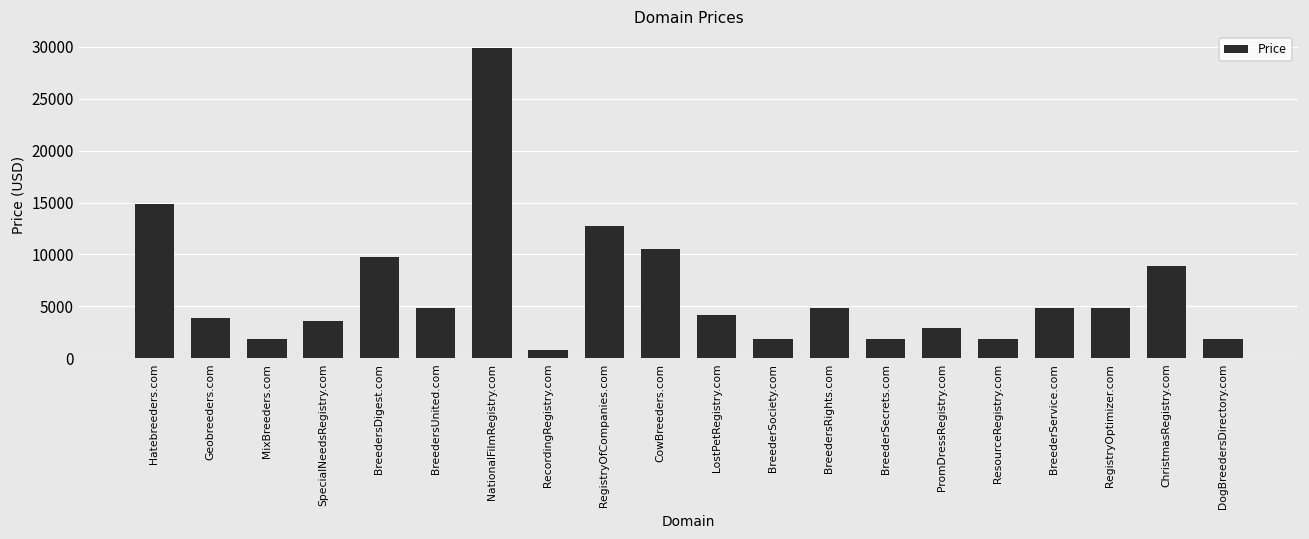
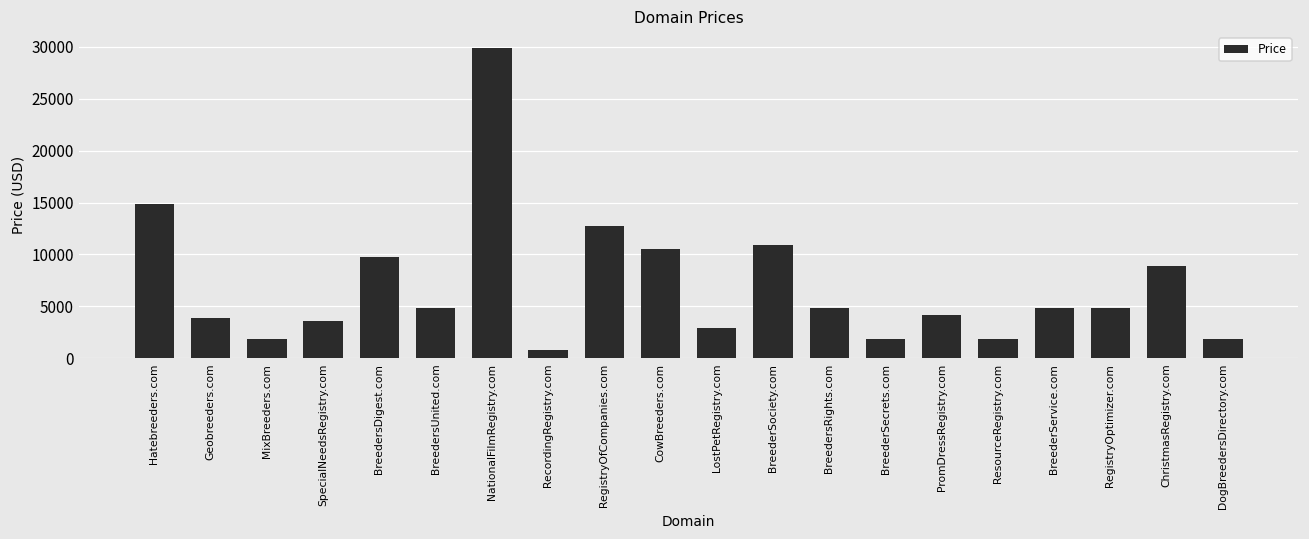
LostPetRegistry.com: 4000 -> 3000
BreederSociety.com: 2000 -> 11000
PromDressRegistry.com: 3000 -> 4000
